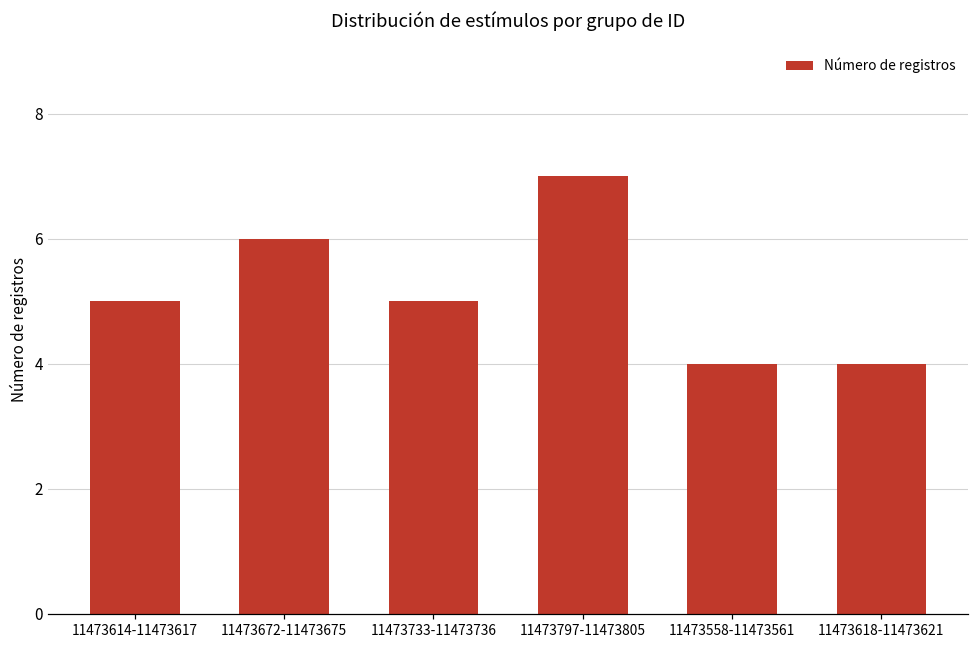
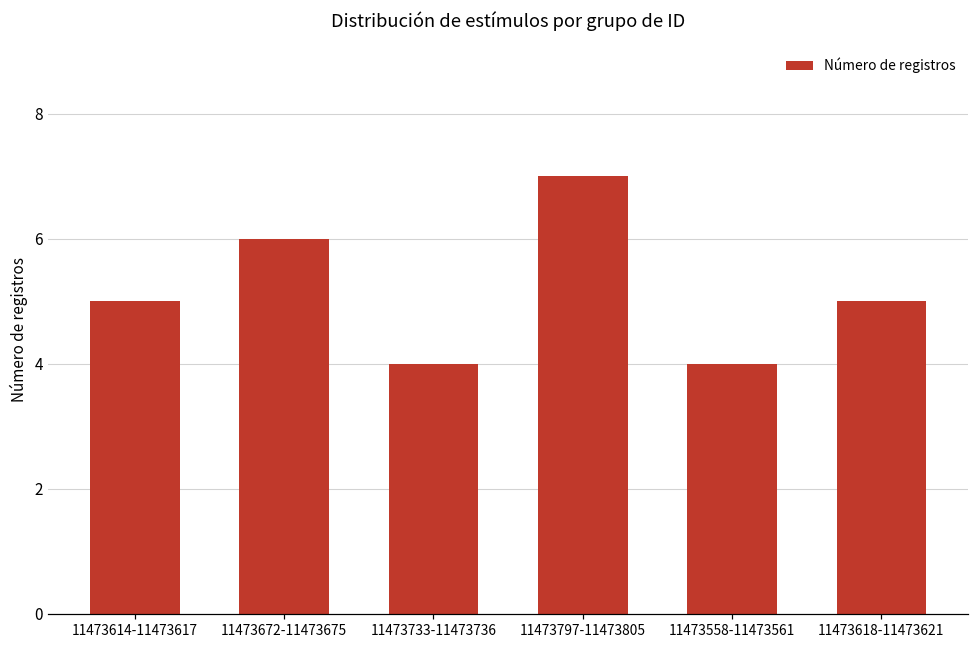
11473733-11473736: 5 -> 4
11473618-11473621: 4 -> 5
